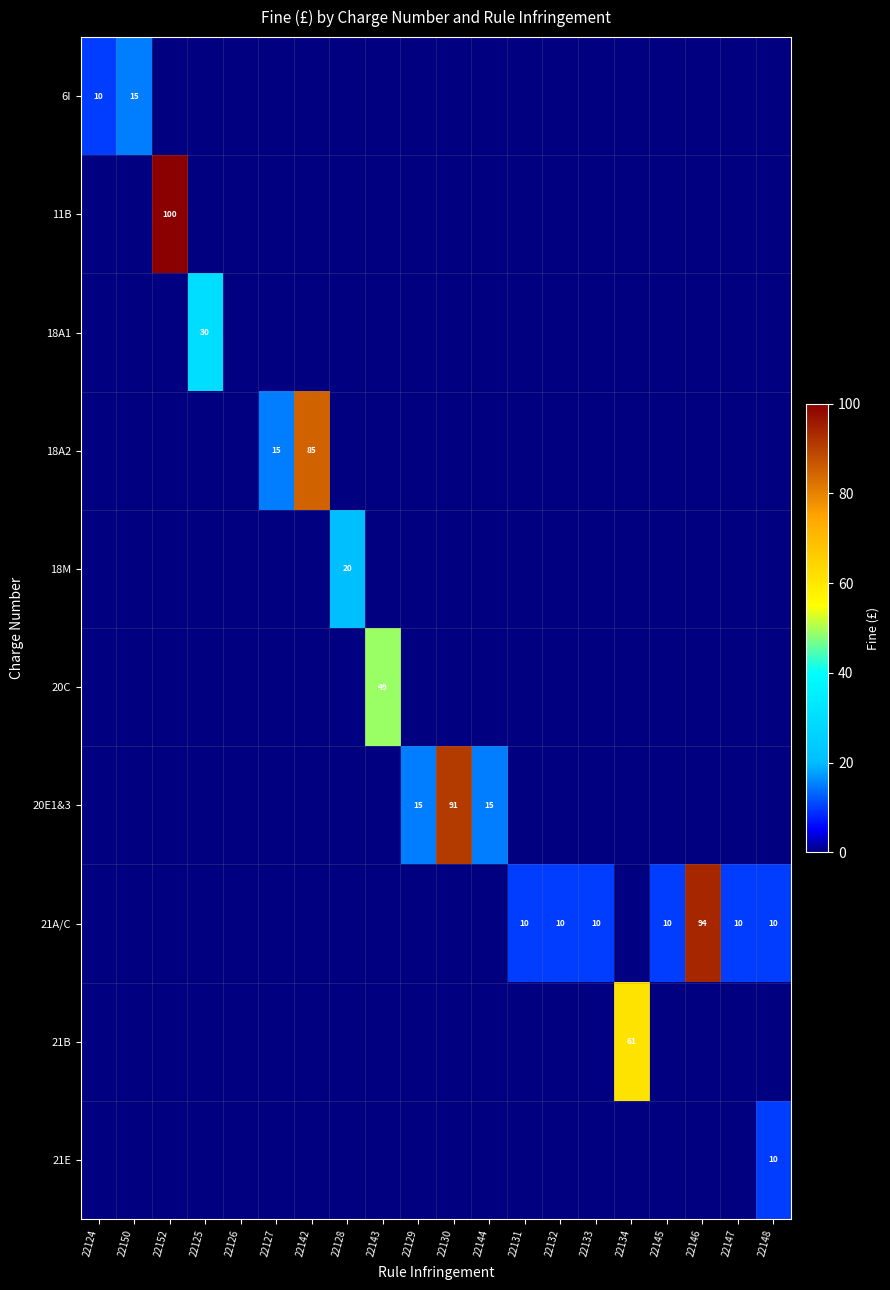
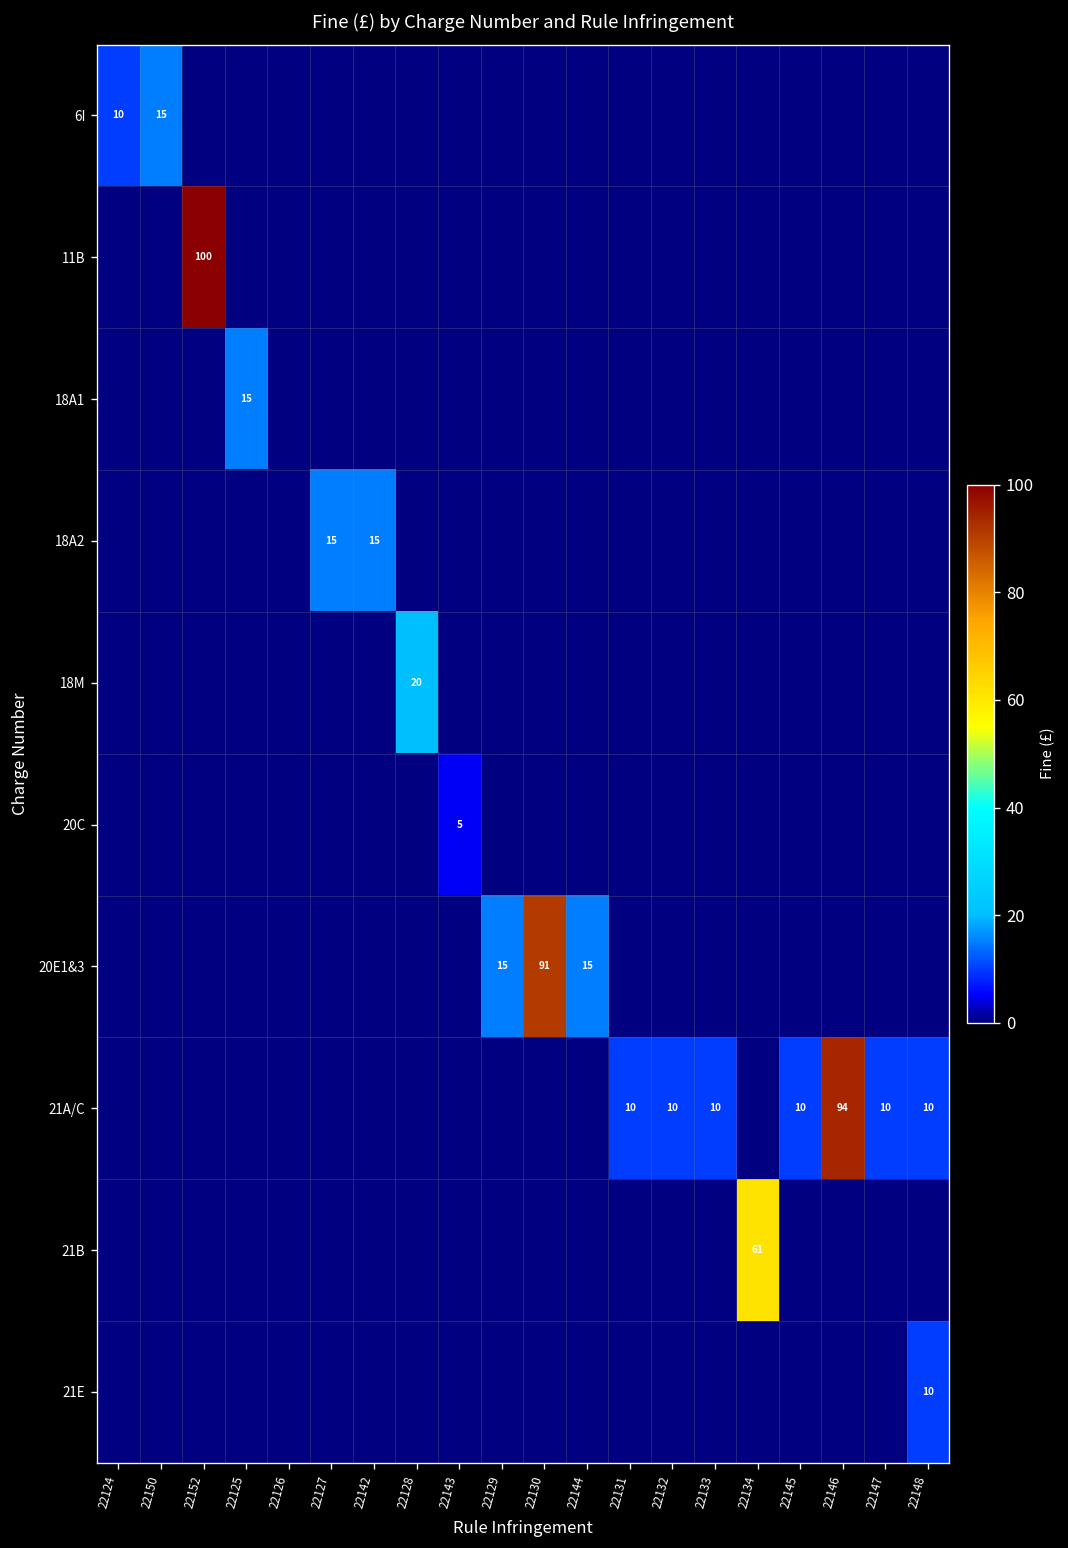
18A1, 22125: 30 -> 15
18A2, 22142: 85 -> 15
20C, 22143: 49 -> 5
